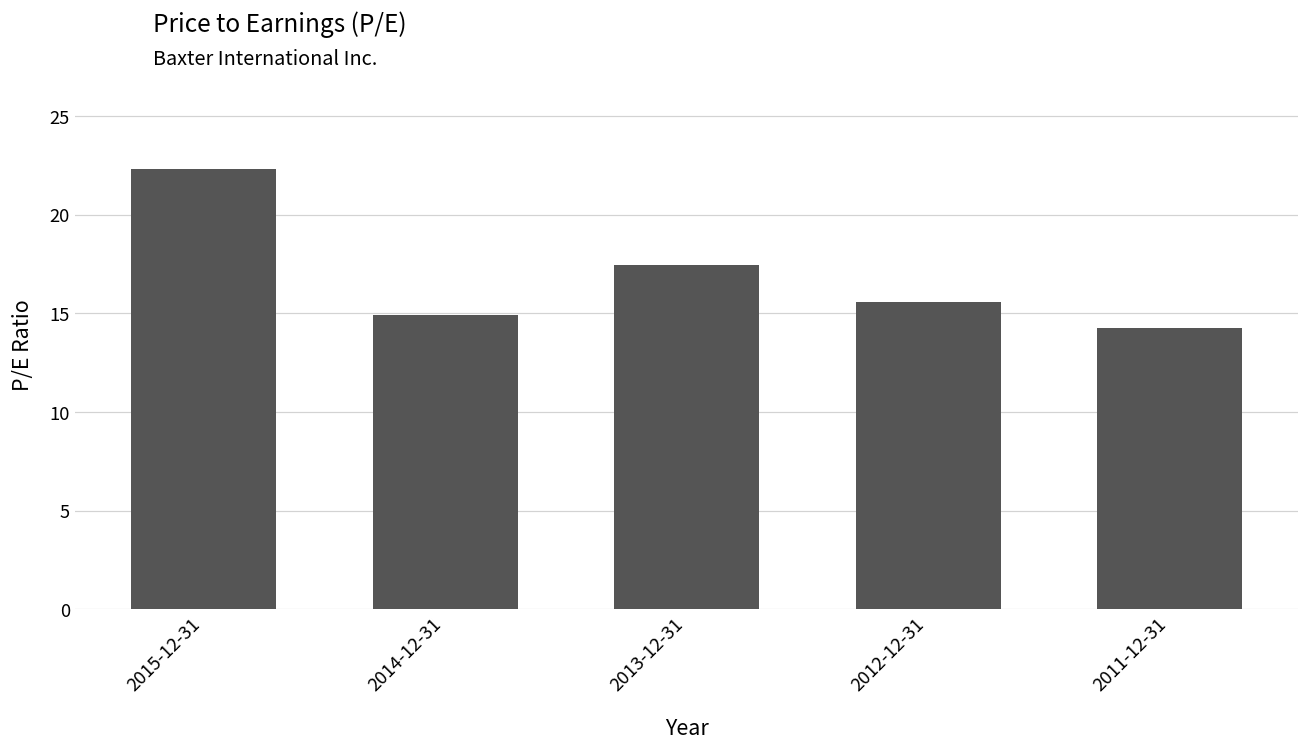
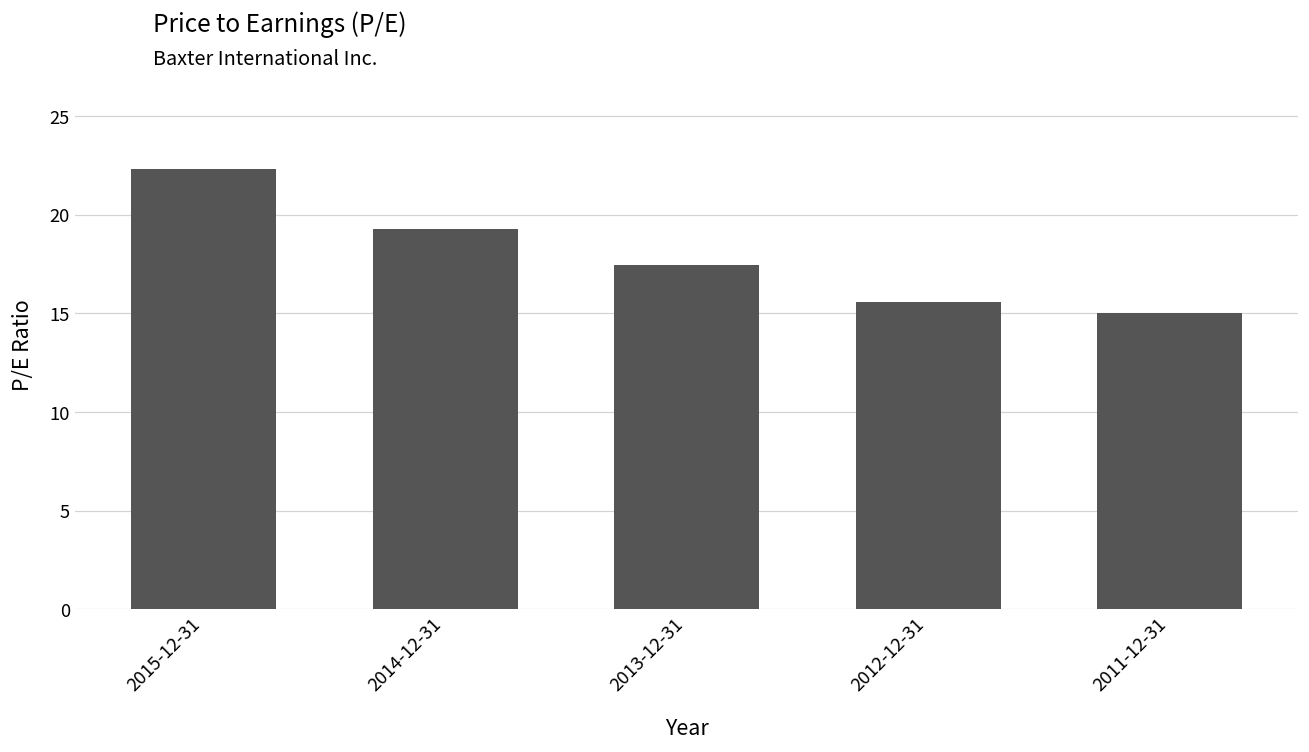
2014-12-31: 14.9 -> 19.3
2011-12-31: 14.3 -> 15.0
